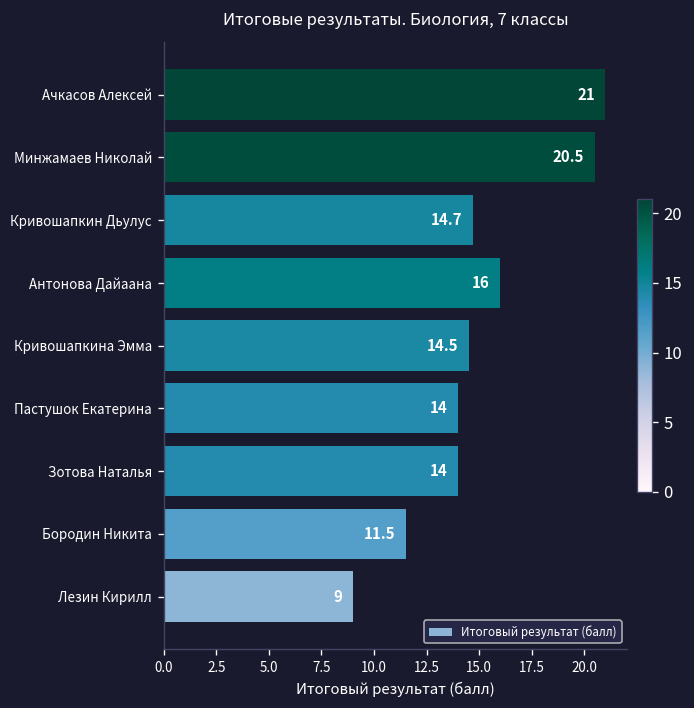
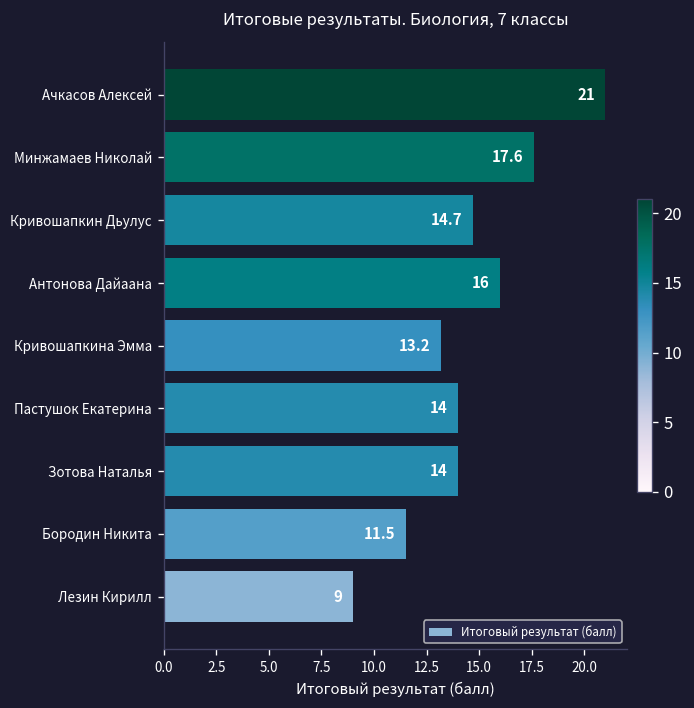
Минжамаев Николай: 20.5 -> 17.6
Кривошапкина Эмма: 14.5 -> 13.2
